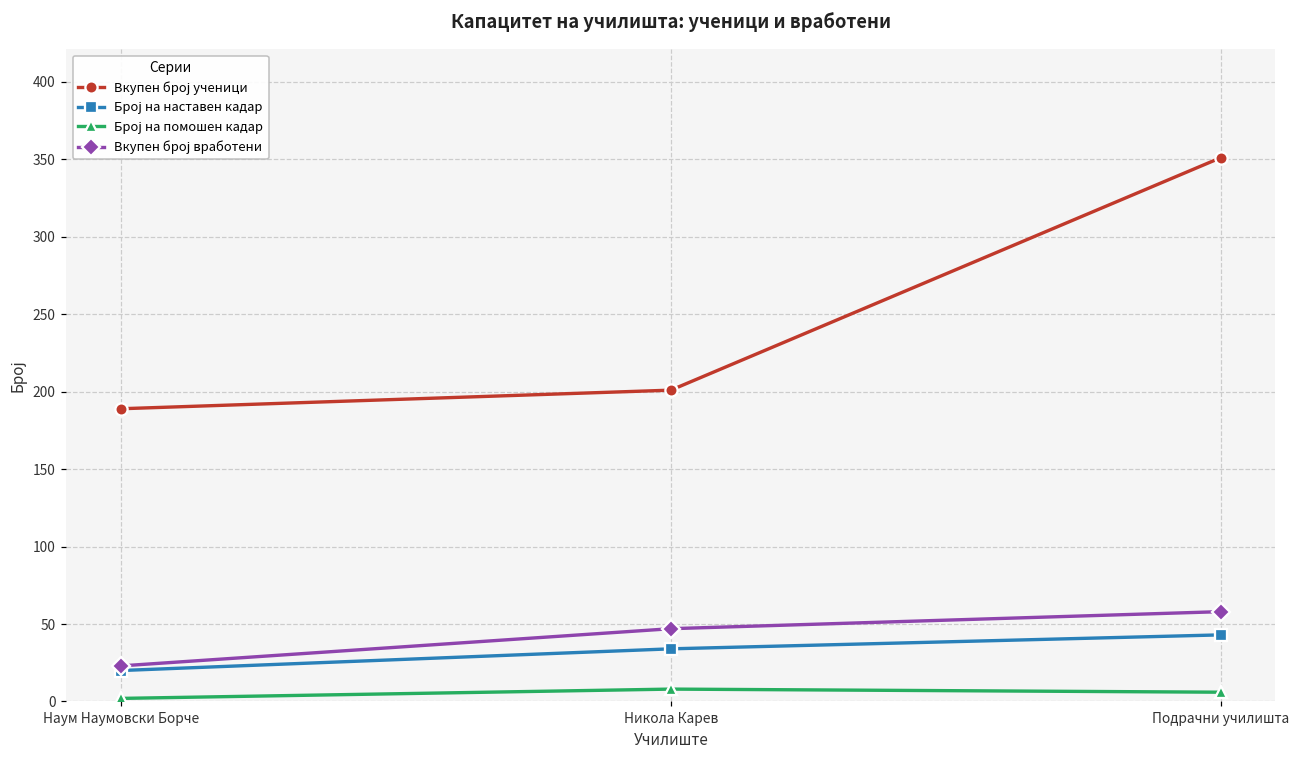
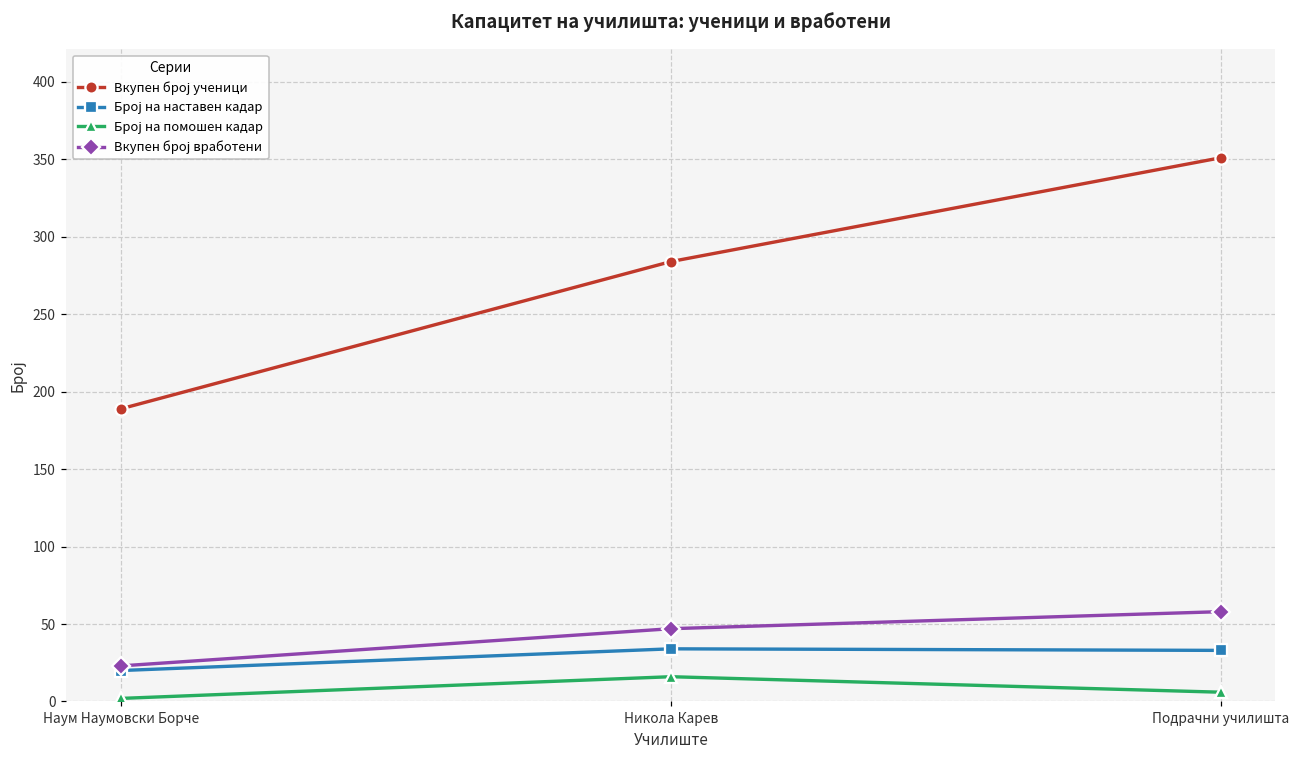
Вкупен број ученици, Никола Карев: 201 -> 284
Број на помошен кадар, Никола Карев: 8 -> 16
Број на наставен кадар, Подрачни училишта: 43 -> 33
